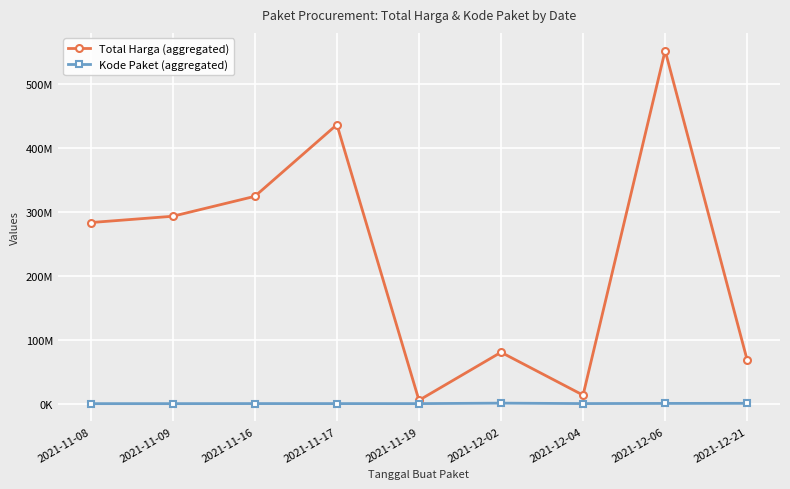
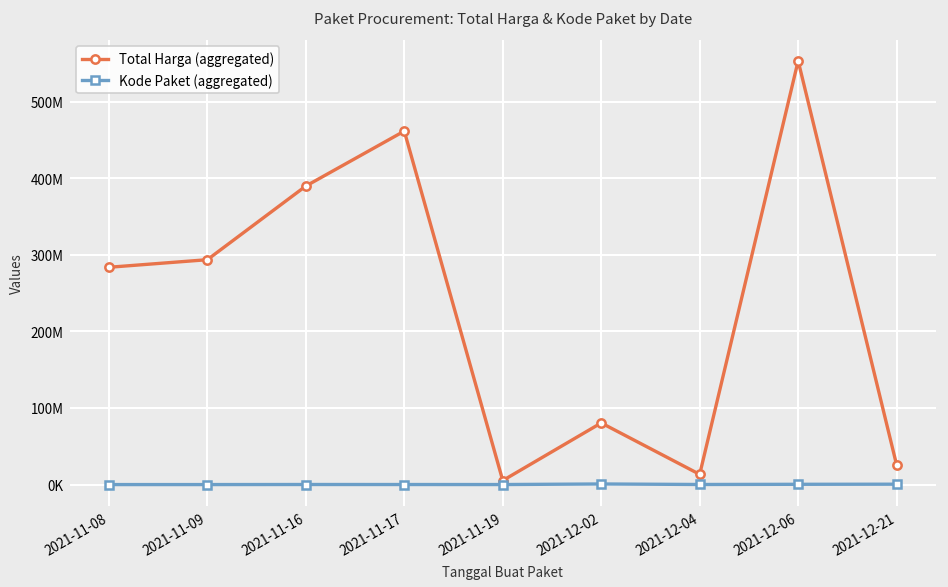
Total Harga (aggregated), 2021-11-16: 320000000 -> 390000000
Total Harga (aggregated), 2021-11-17: 440000000 -> 460000000
Total Harga (aggregated), 2021-12-21: 70000000 -> 30000000
